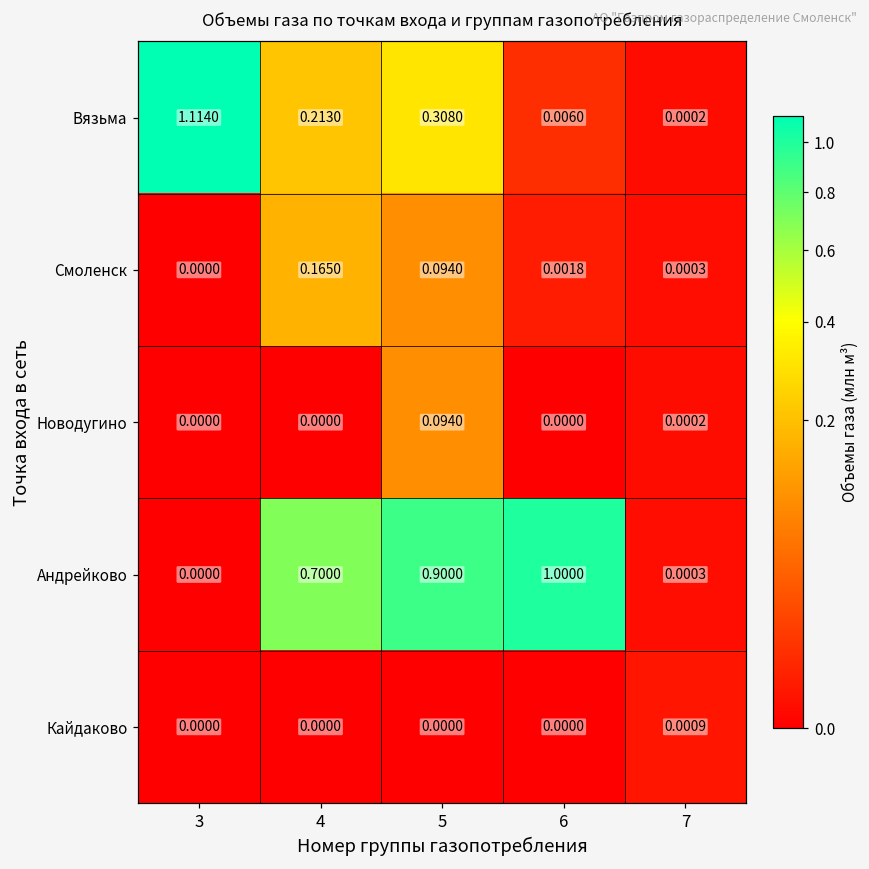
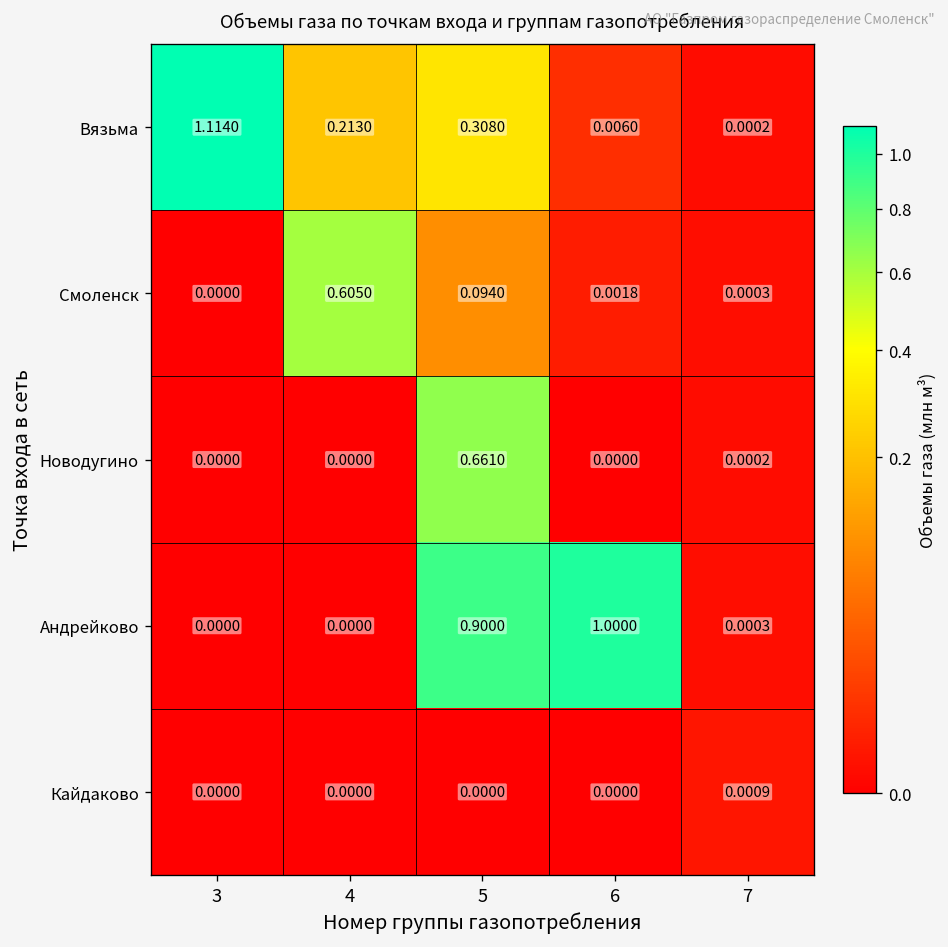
Смоленск, 4: 0.1650 -> 0.6050
Новодугино, 5: 0.0940 -> 0.6610
Андрейково, 4: 0.7000 -> 0.0000
